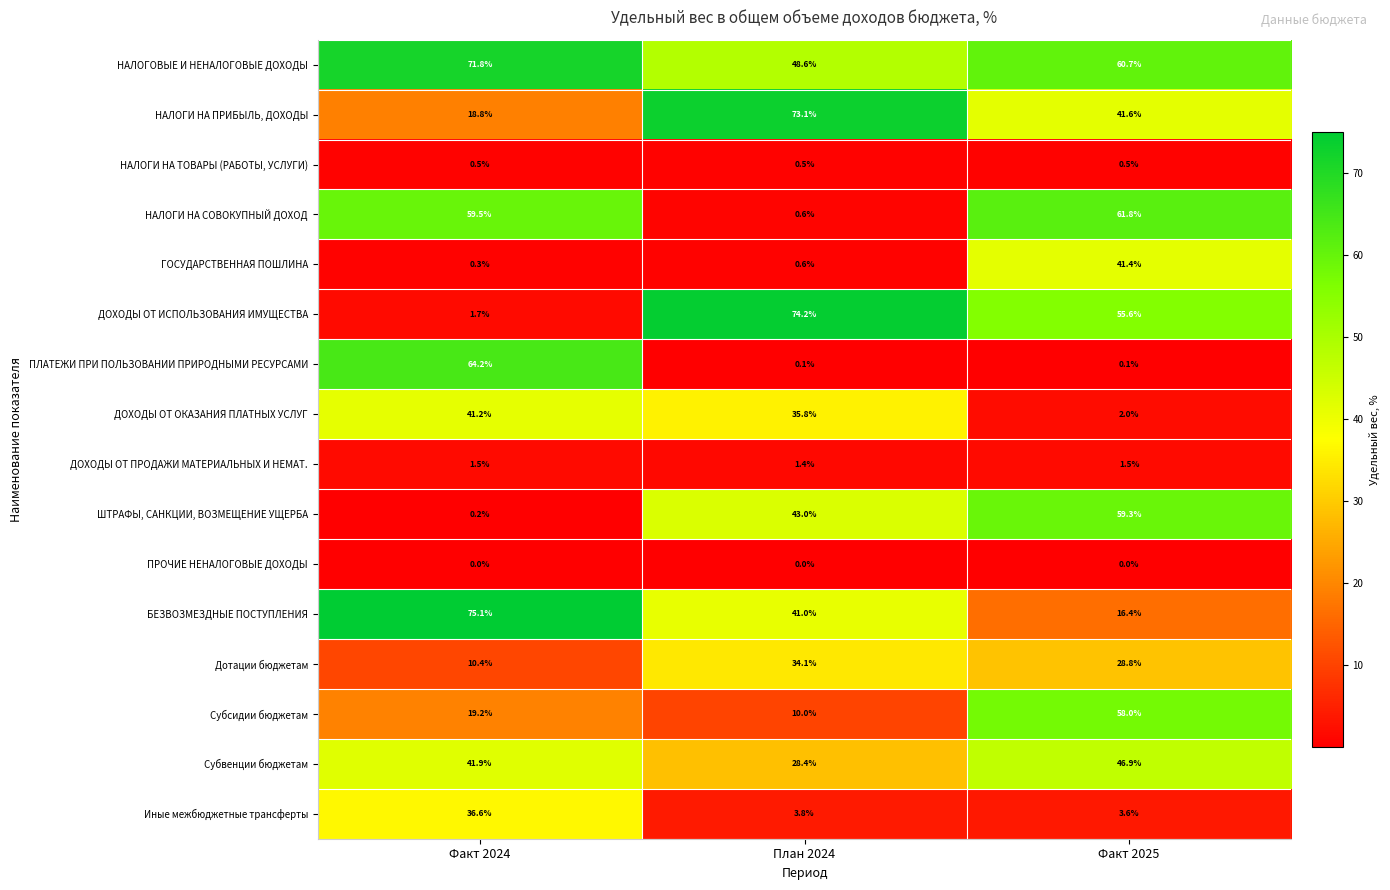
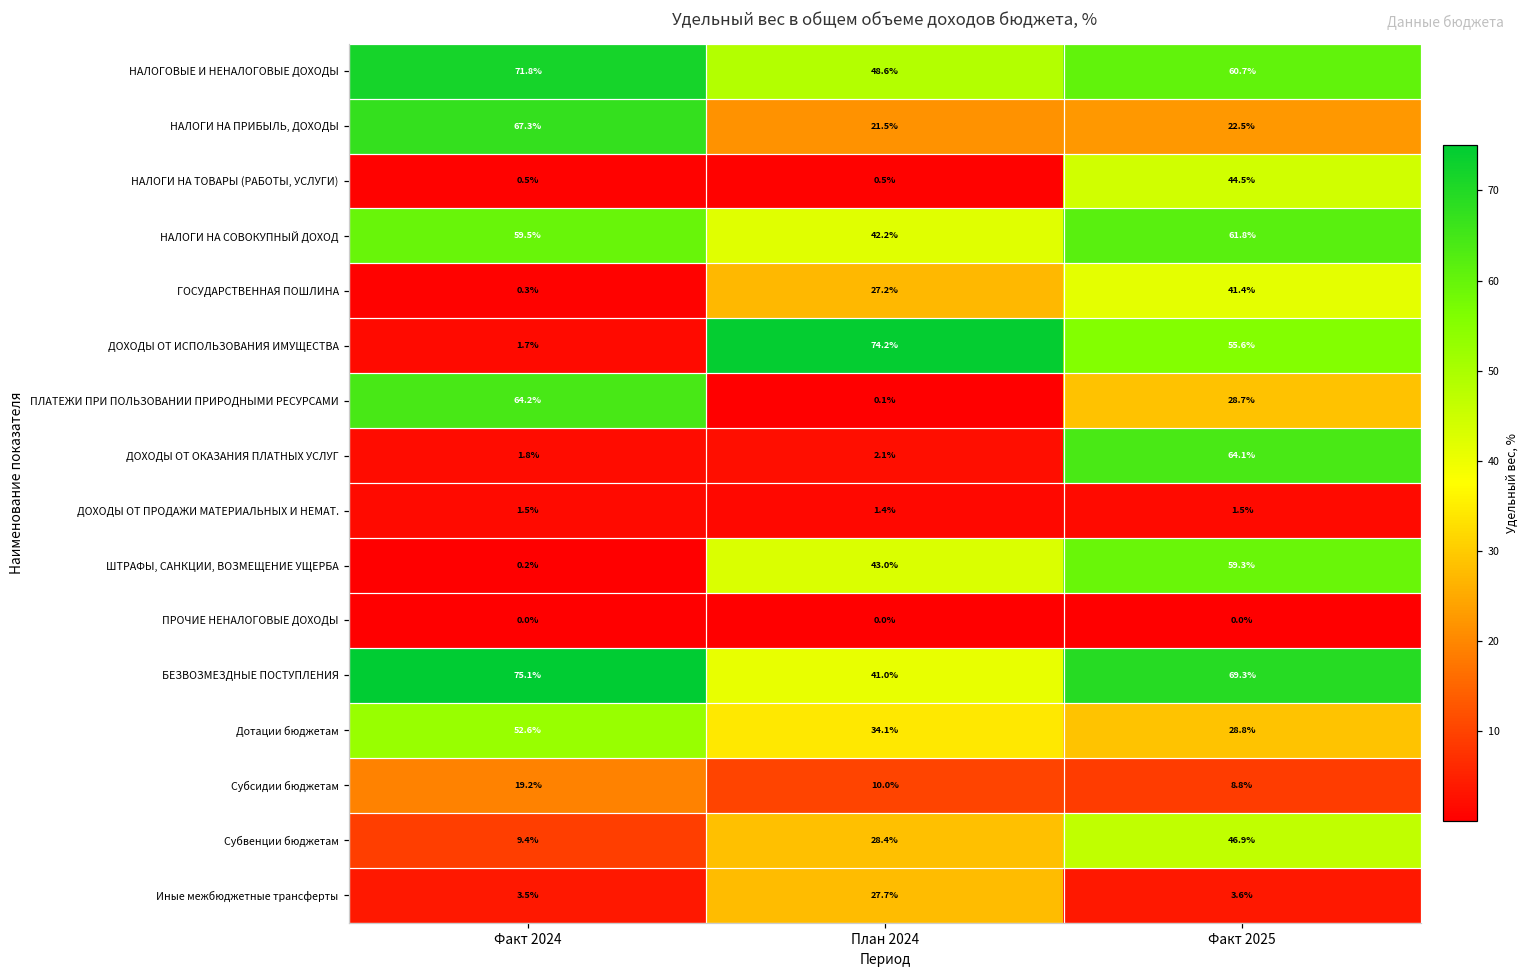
НАЛОГИ НА ПРИБЫЛЬ, ДОХОДЫ, Факт 2024: 18.8% -> 67.3%
НАЛОГИ НА ПРИБЫЛЬ, ДОХОДЫ, План 2024: 73.1% -> 21.5%
НАЛОГИ НА ПРИБЫЛЬ, ДОХОДЫ, Факт 2025: 41.6% -> 22.5%
НАЛОГИ НА ТОВАРЫ (РАБОТЫ, УСЛУГИ), Факт 2025: 0.5% -> 44.5%
НАЛОГИ НА СОВОКУПНЫЙ ДОХОД, План 2024: 0.6% -> 42.2%
ГОСУДАРСТВЕННАЯ ПОШЛИНА, План 2024: 0.6% -> 27.2%
ПЛАТЕЖИ ПРИ ПОЛЬЗОВАНИИ ПРИРОДНЫМИ РЕСУРСАМИ, Факт 2025: 0.1% -> 28.7%
ДОХОДЫ ОТ ОКАЗАНИЯ ПЛАТНЫХ УСЛУГ, Факт 2024: 41.2% -> 1.8%
ДОХОДЫ ОТ ОКАЗАНИЯ ПЛАТНЫХ УСЛУГ, План 2024: 35.8% -> 2.1%
ДОХОДЫ ОТ ОКАЗАНИЯ ПЛАТНЫХ УСЛУГ, Факт 2025: 2.0% -> 64.1%
БЕЗВОЗМЕЗДНЫЕ ПОСТУПЛЕНИЯ, Факт 2025: 16.4% -> 69.3%
Дотации бюджетам, Факт 2024: 10.4% -> 52.6%
Субсидии бюджетам, Факт 2025: 58.0% -> 8.8%
Субвенции бюджетам, Факт 2024: 41.9% -> 9.4%
Иные межбюджетные трансферты, Факт 2024: 36.6% -> 3.5%
Иные межбюджетные трансферты, План 2024: 3.8% -> 27.7%
